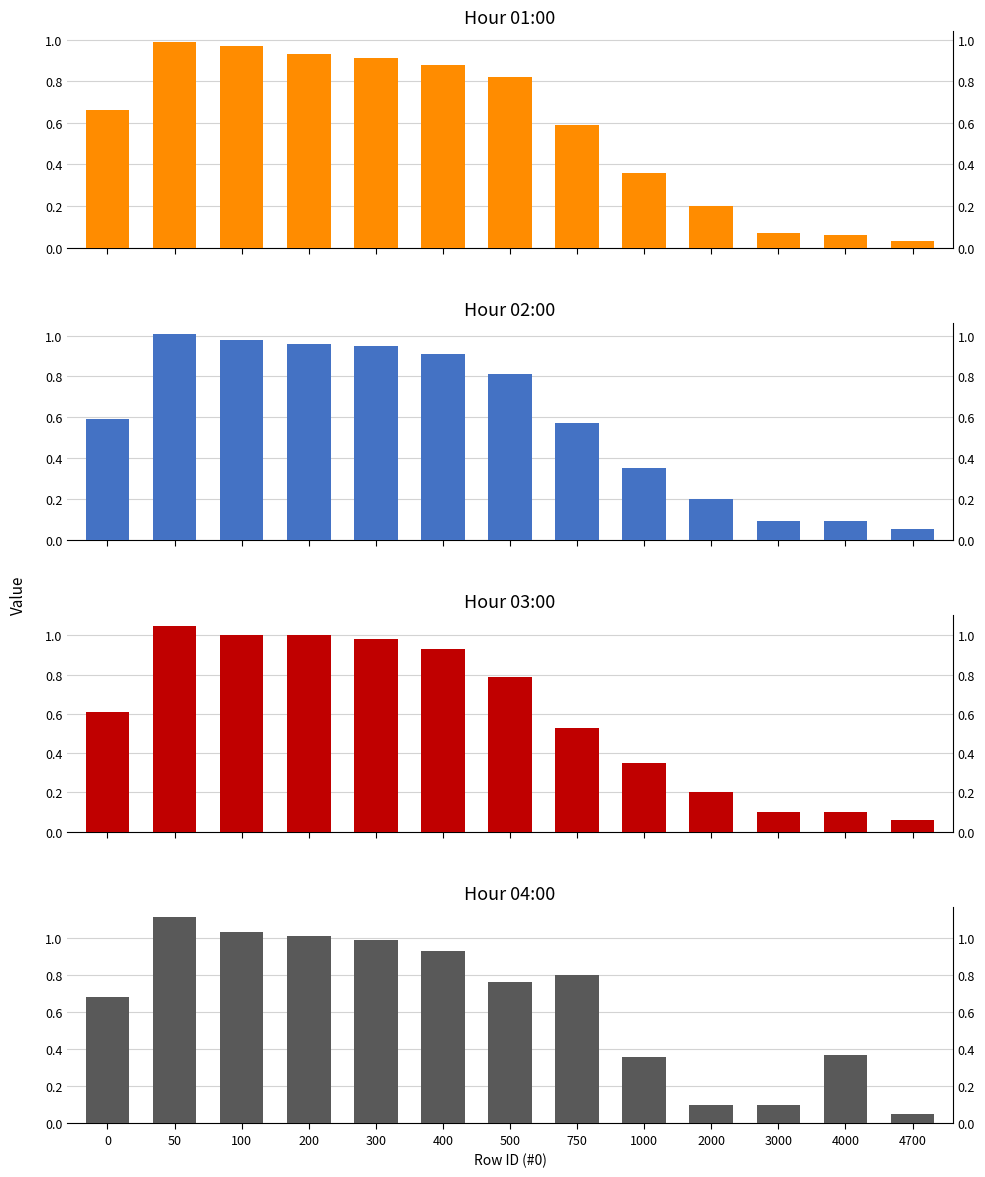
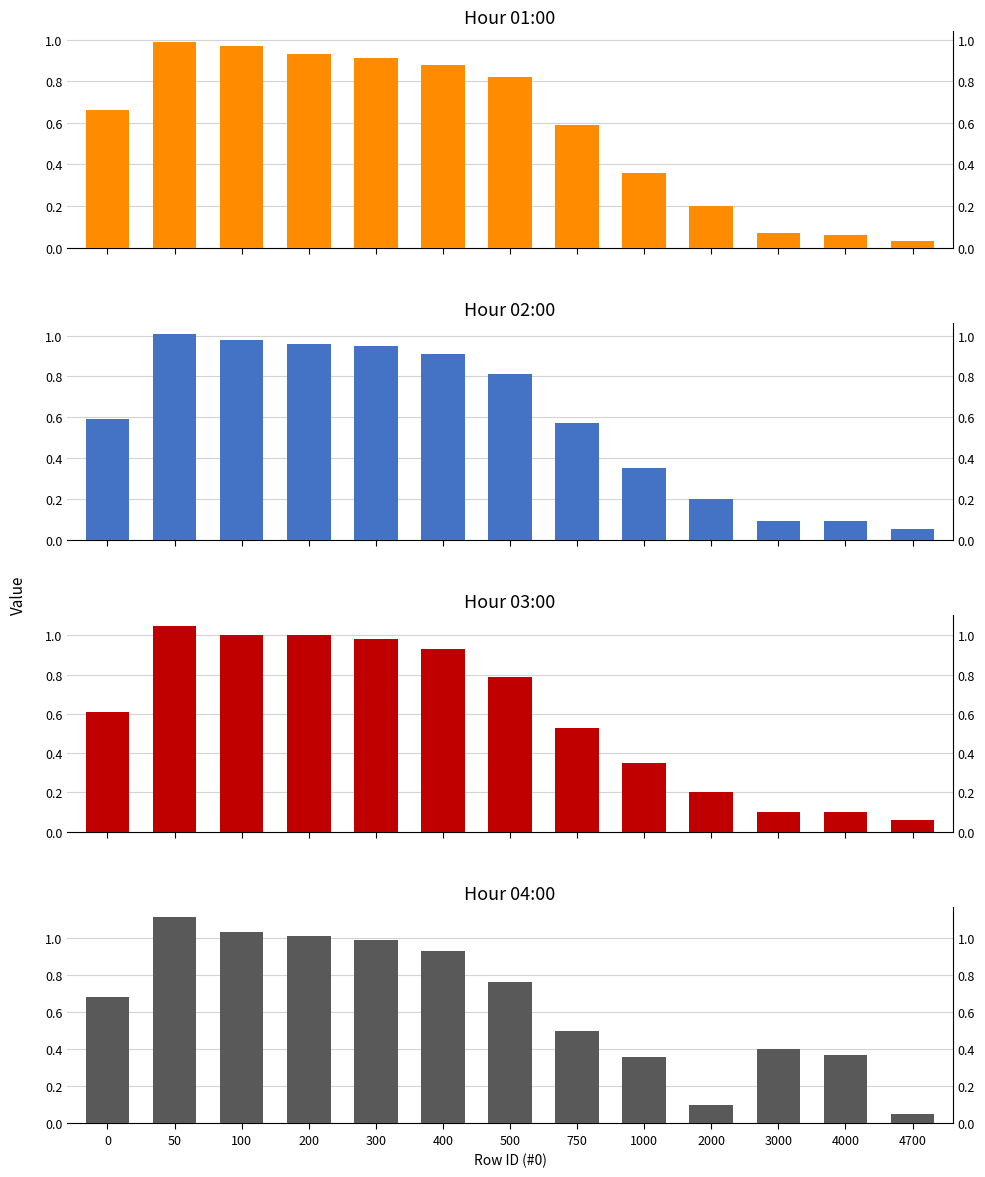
Hour 04:00, 750: 0.8 -> 0.5
Hour 04:00, 3000: 0.1 -> 0.4
